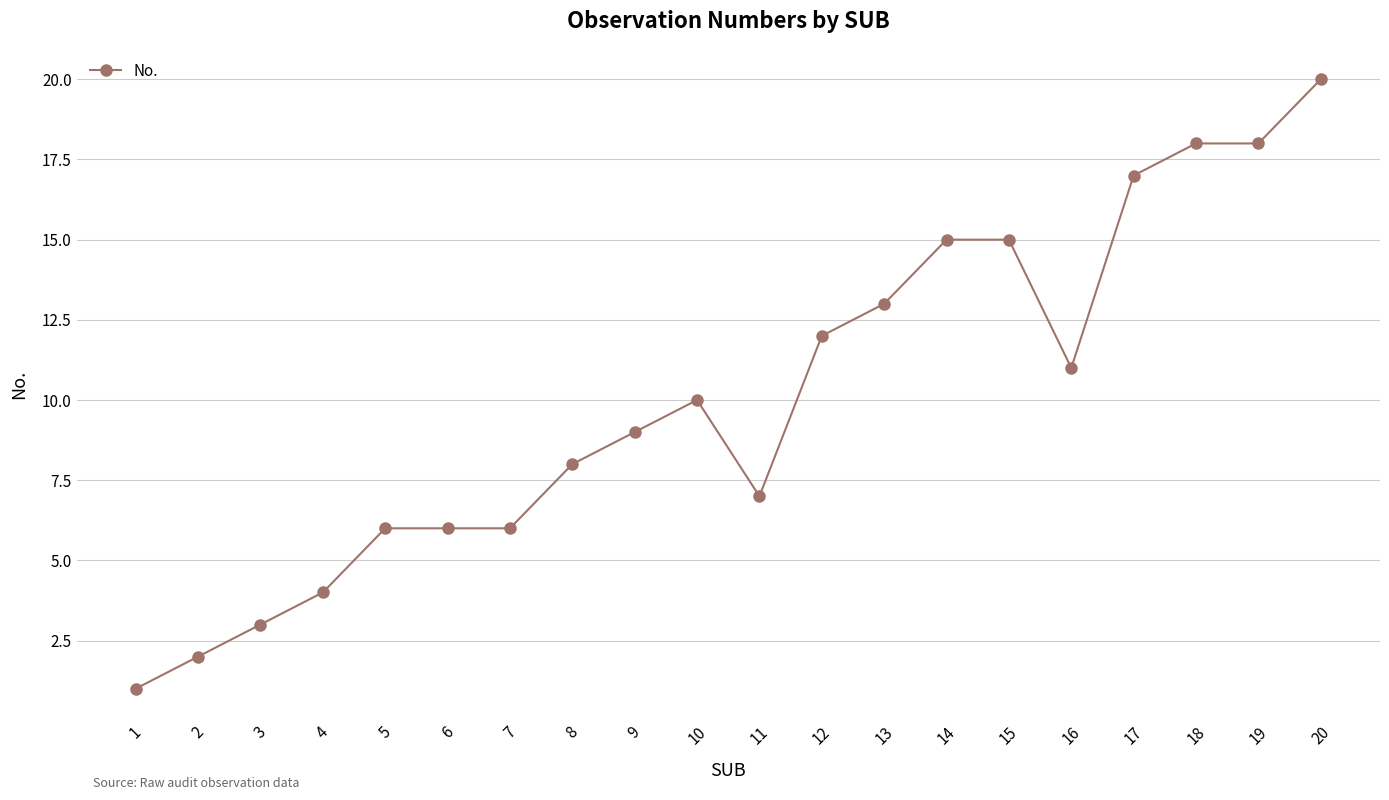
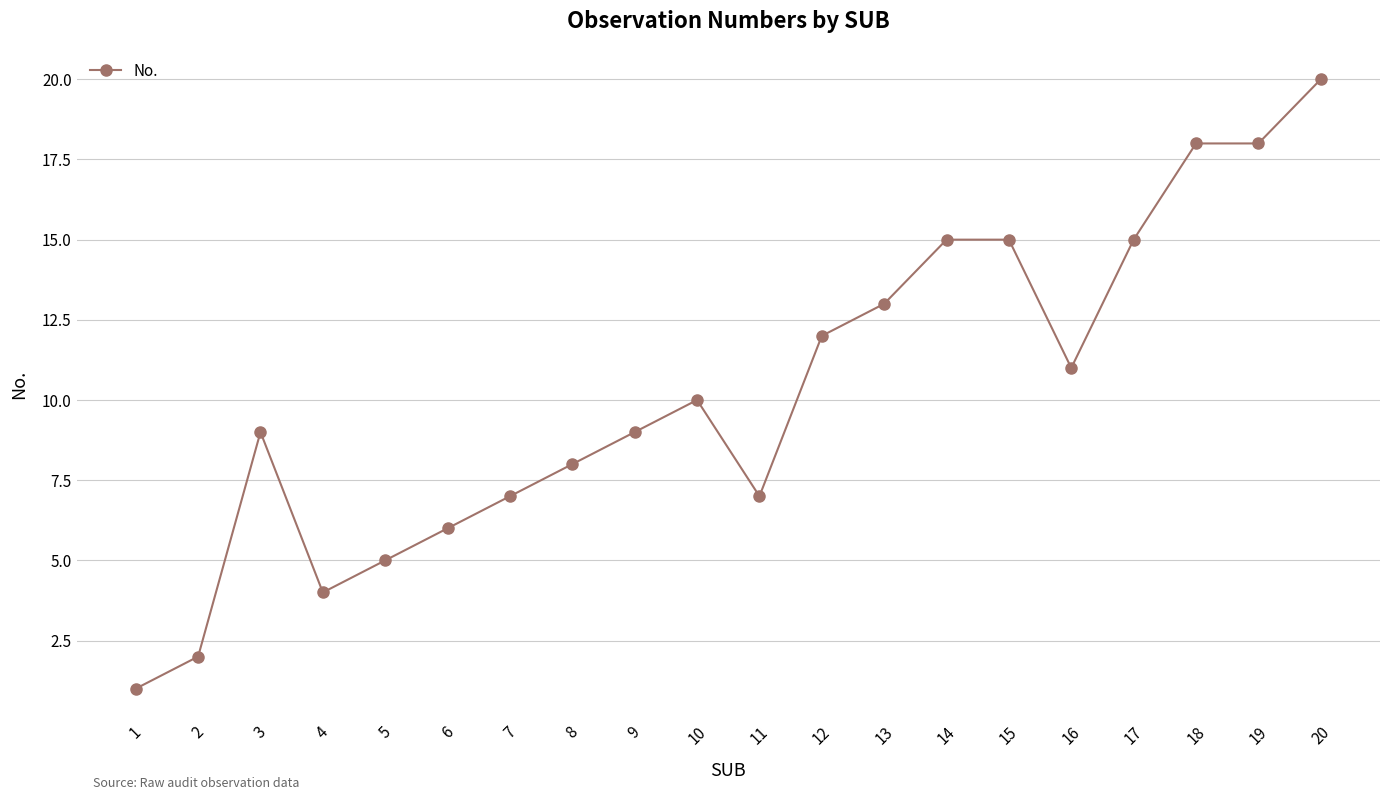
3: 3 -> 9
5: 6 -> 5
7: 6 -> 7
17: 17 -> 15
